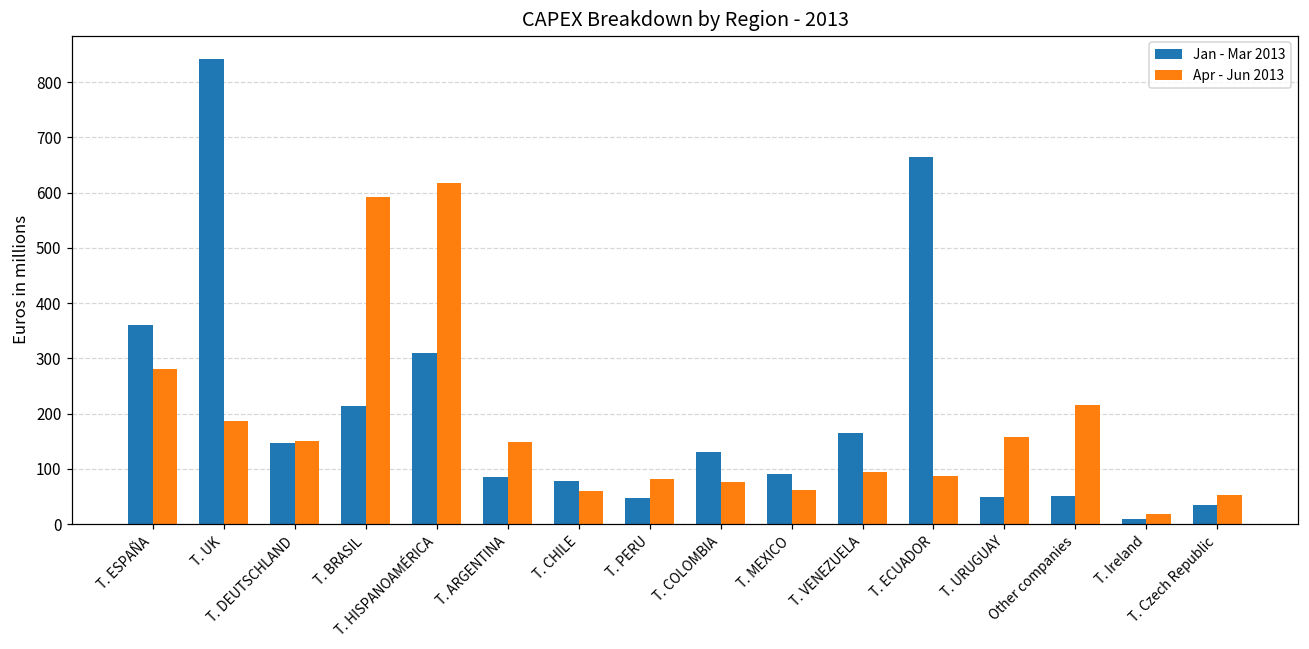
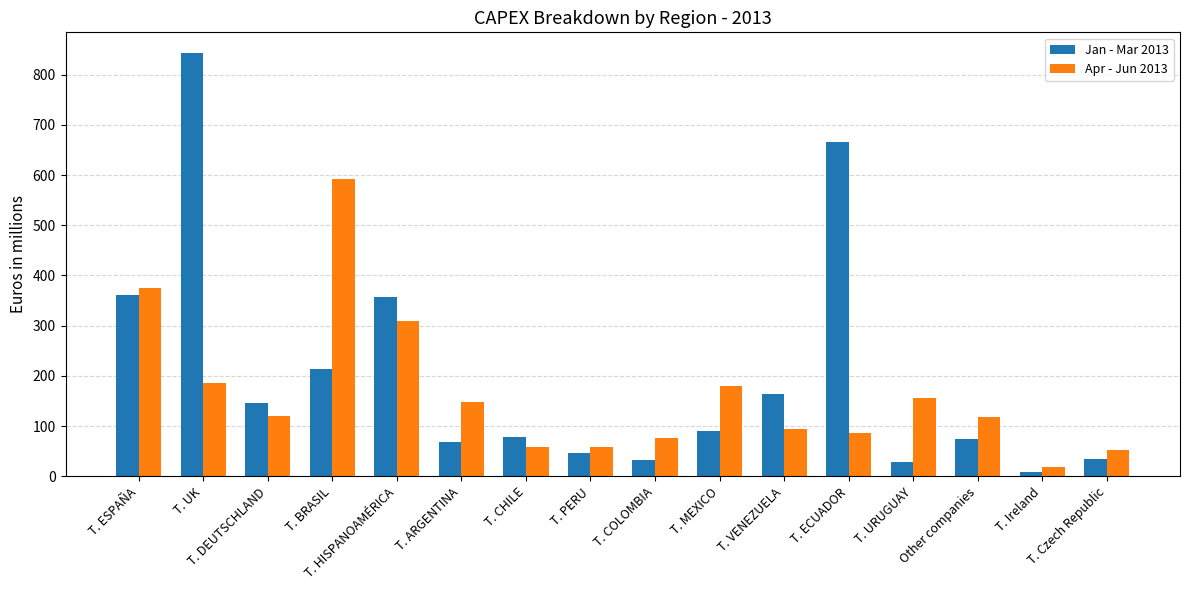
Apr - Jun 2013, T. ESPAÑA: 280 -> 380
Apr - Jun 2013, T. DEUTSCHLAND: 150 -> 120
Jan - Mar 2013, T. HISPANOAMÉRICA: 310 -> 360
Apr - Jun 2013, T. HISPANOAMÉRICA: 620 -> 310
Jan - Mar 2013, T. ARGENTINA: 90 -> 70
Apr - Jun 2013, T. PERU: 80 -> 60
Jan - Mar 2013, T. COLOMBIA: 130 -> 30
Apr - Jun 2013, T. MEXICO: 60 -> 180
Jan - Mar 2013, T. URUGUAY: 50 -> 30
Jan - Mar 2013, Other companies: 50 -> 80
Apr - Jun 2013, Other companies: 220 -> 120
